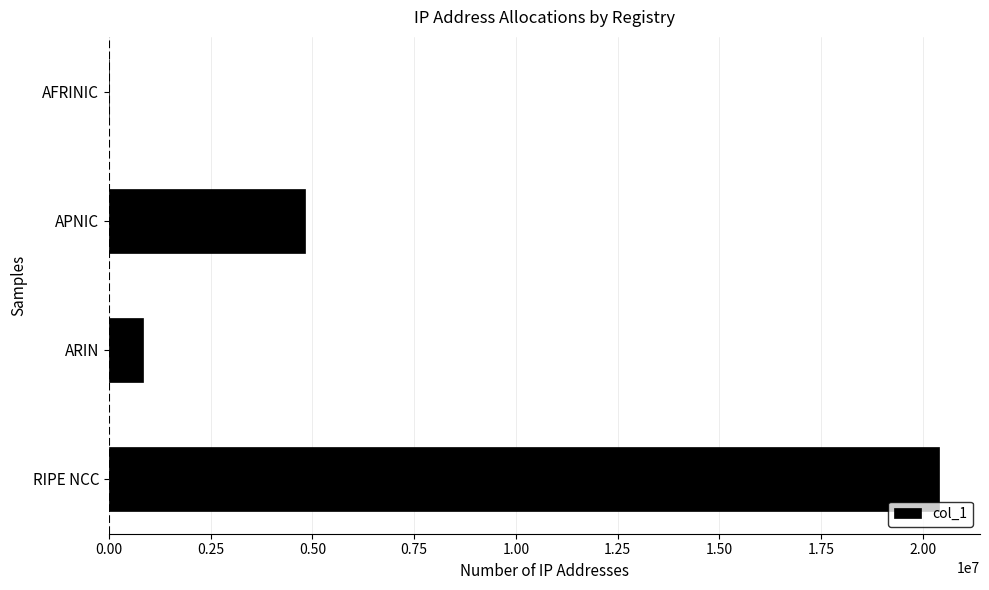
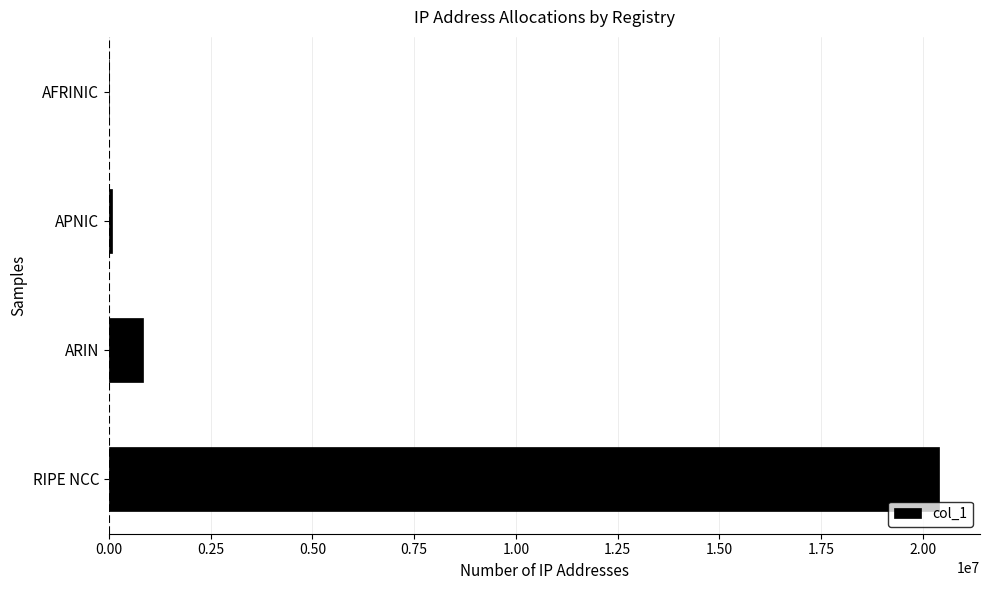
APNIC: 4800000 -> 100000
